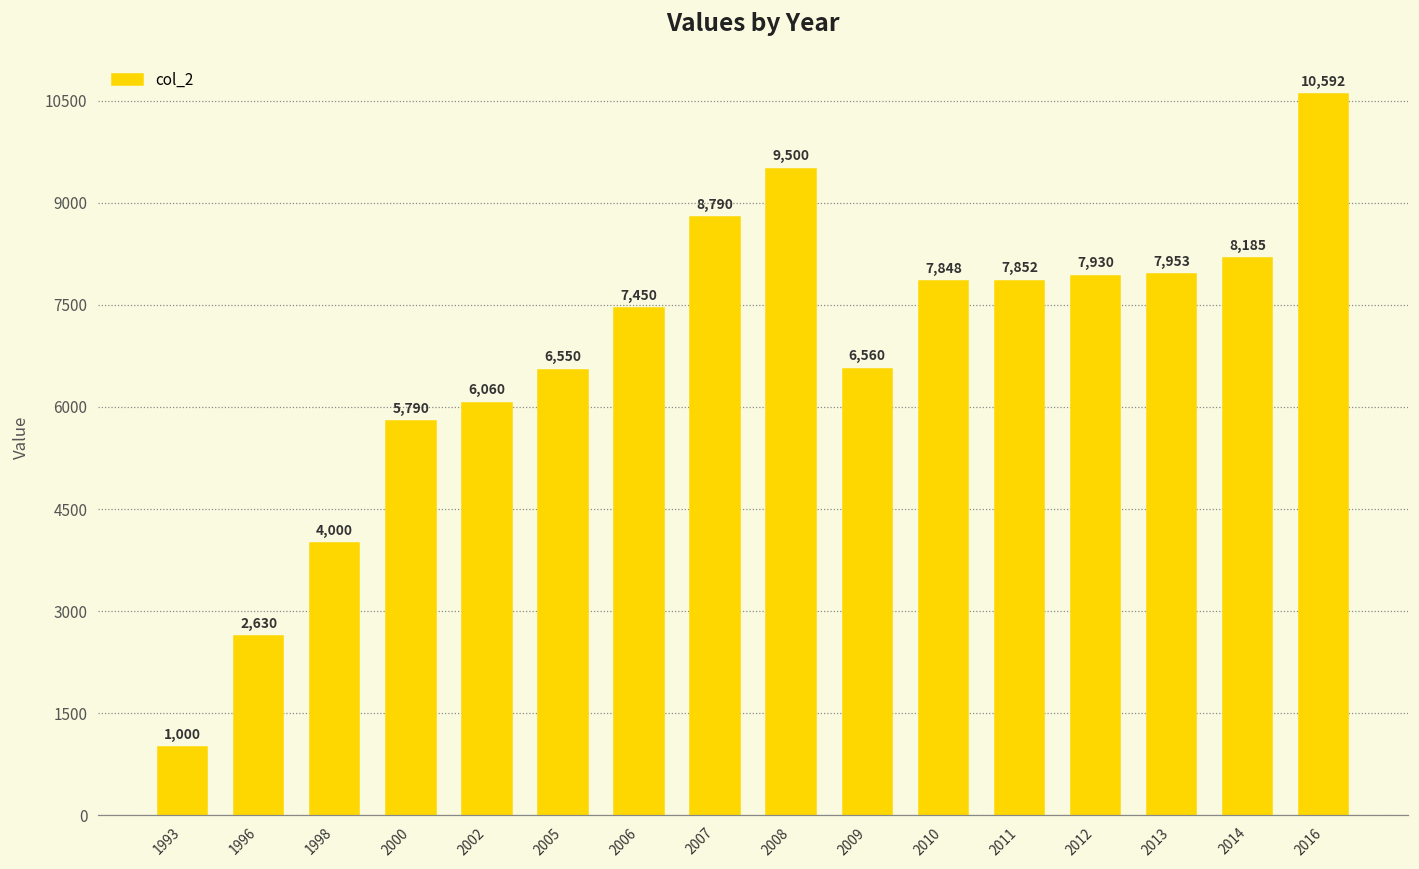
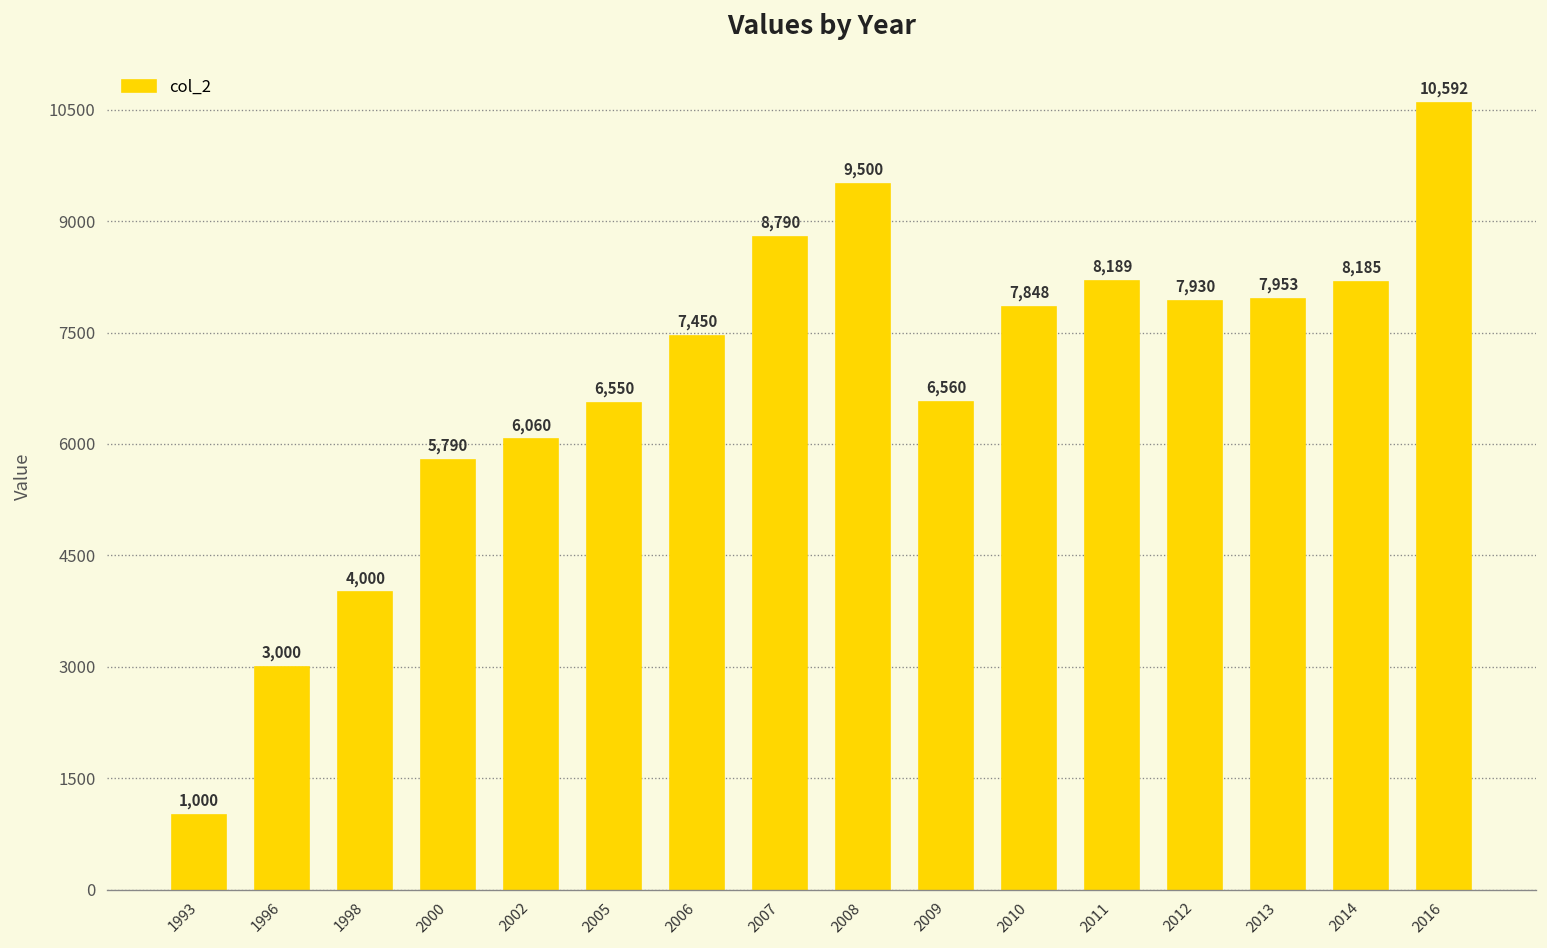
1996: 2,630 -> 3,000
2011: 7,852 -> 8,189
